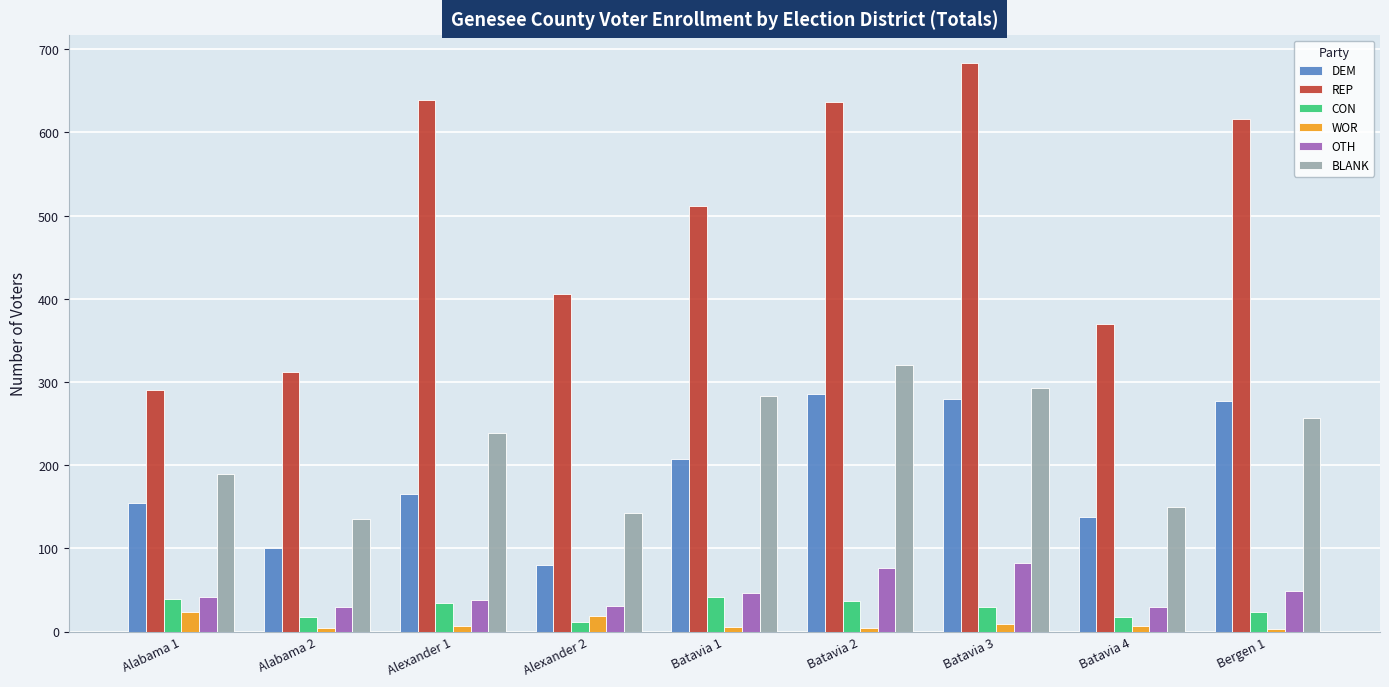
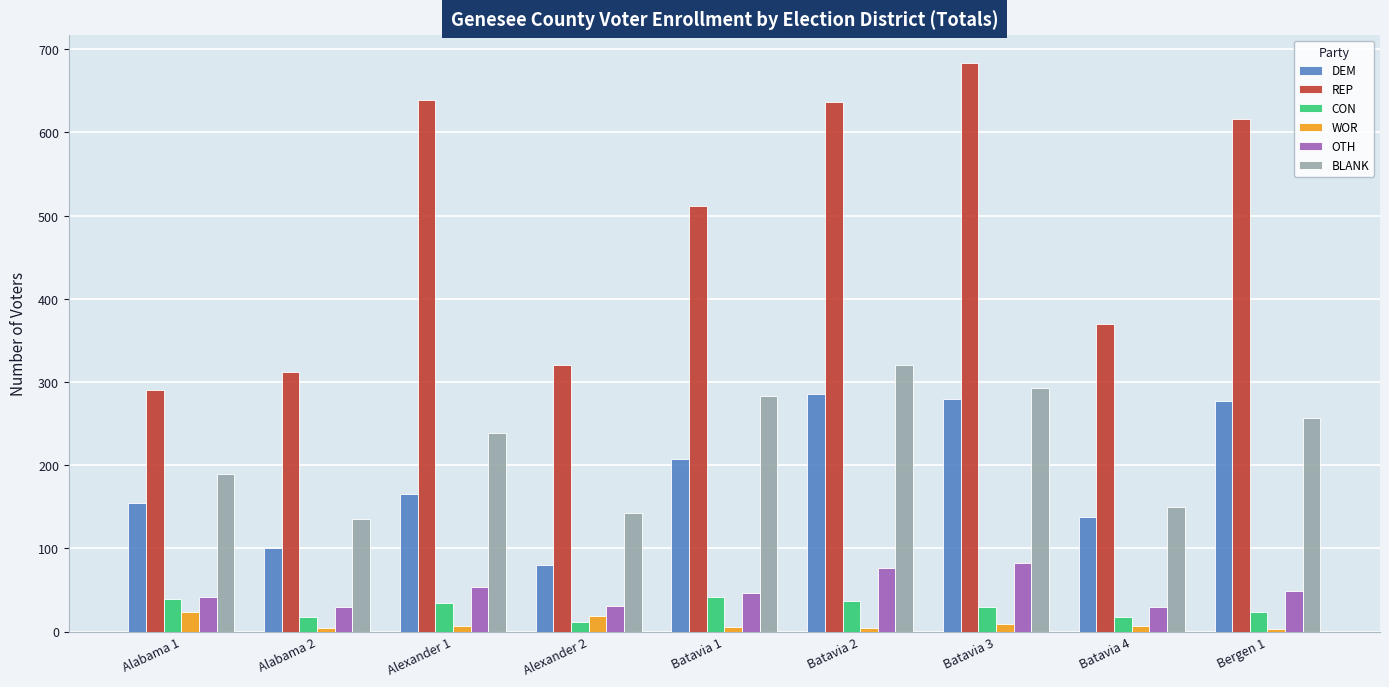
OTH, Alexander 1: 40 -> 50
REP, Alexander 2: 410 -> 320
